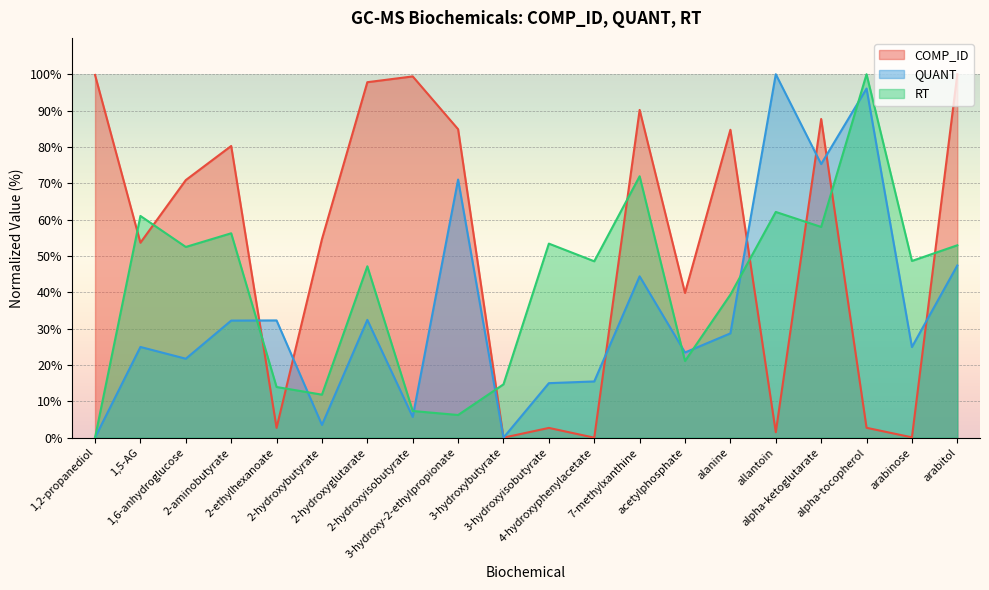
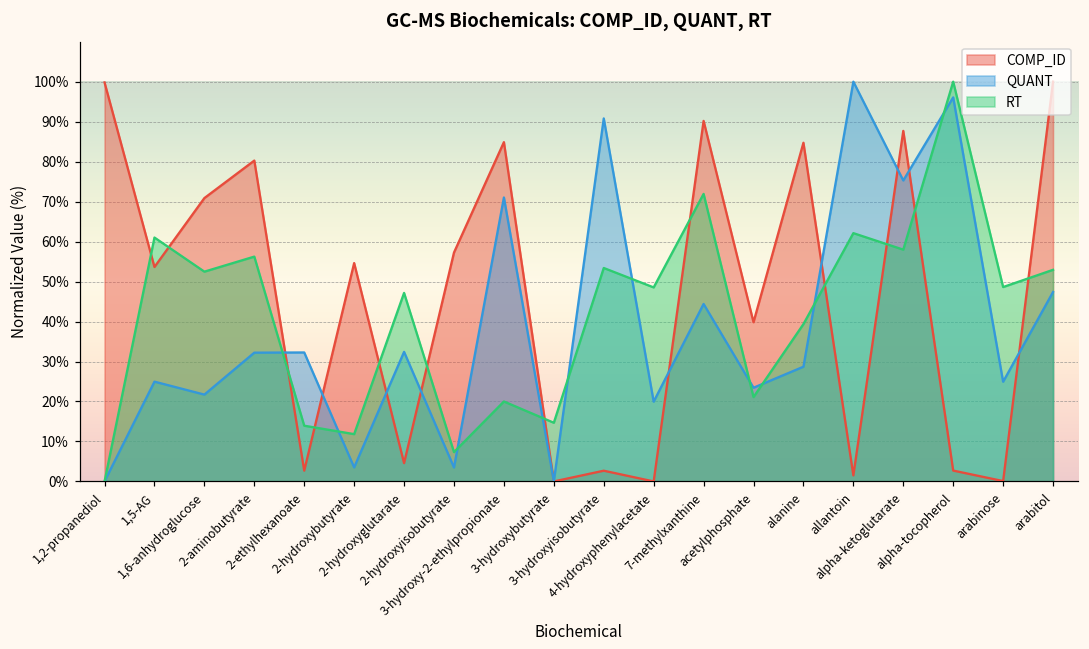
COMP_ID, 2-hydroxyglutarate: 98% -> 5%
COMP_ID, 2-hydroxyisobutyrate: 99% -> 57%
QUANT, 2-hydroxyisobutyrate: 6% -> 3%
RT, 3-hydroxy-2-ethylpropionate: 6% -> 20%
QUANT, 3-hydroxyisobutyrate: 15% -> 91%
QUANT, 4-hydroxyphenylacetate: 15% -> 20%
